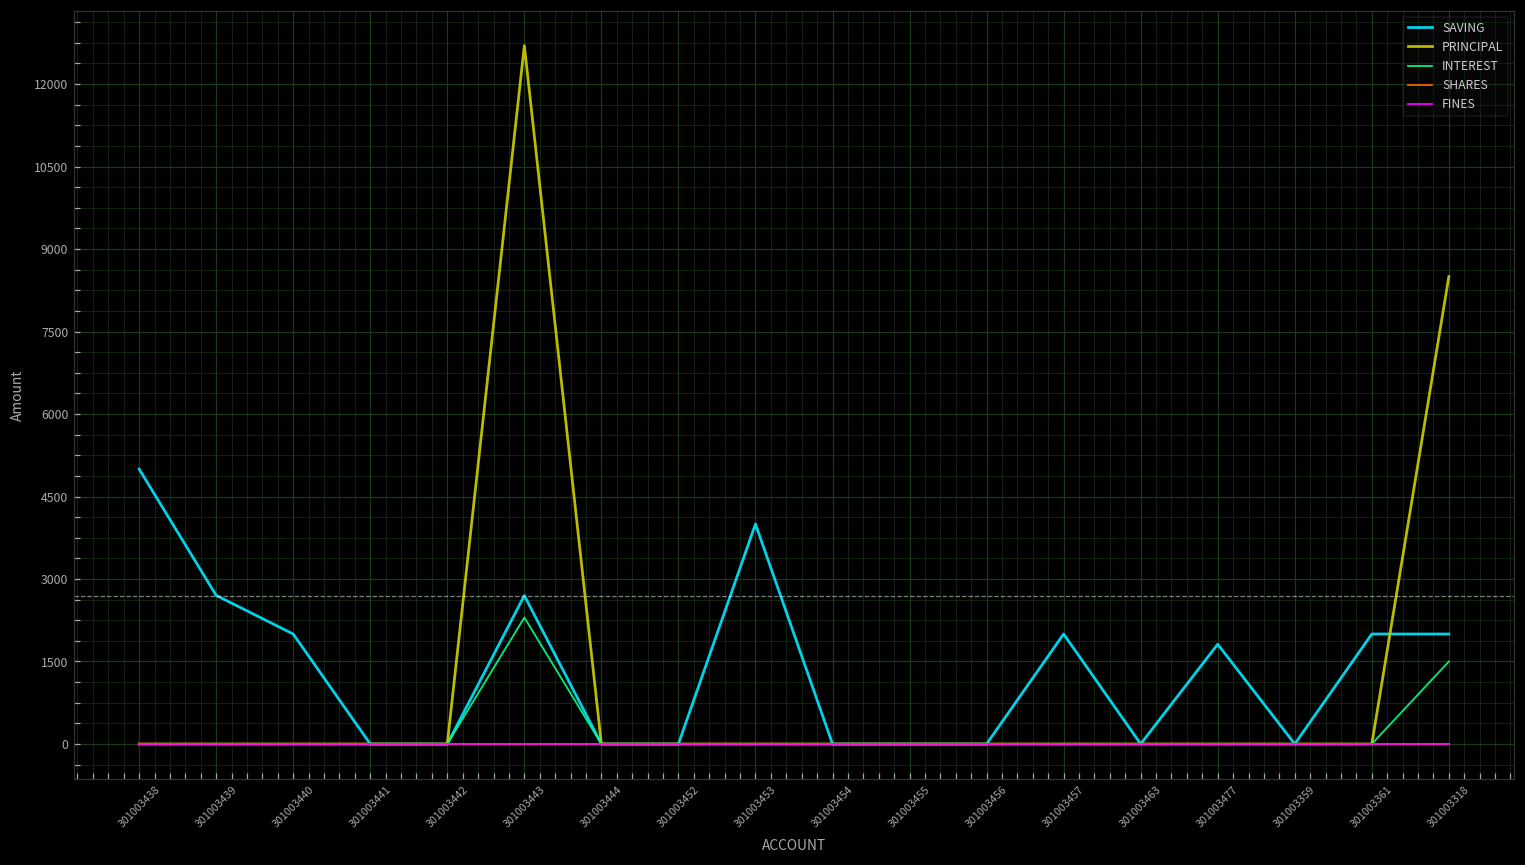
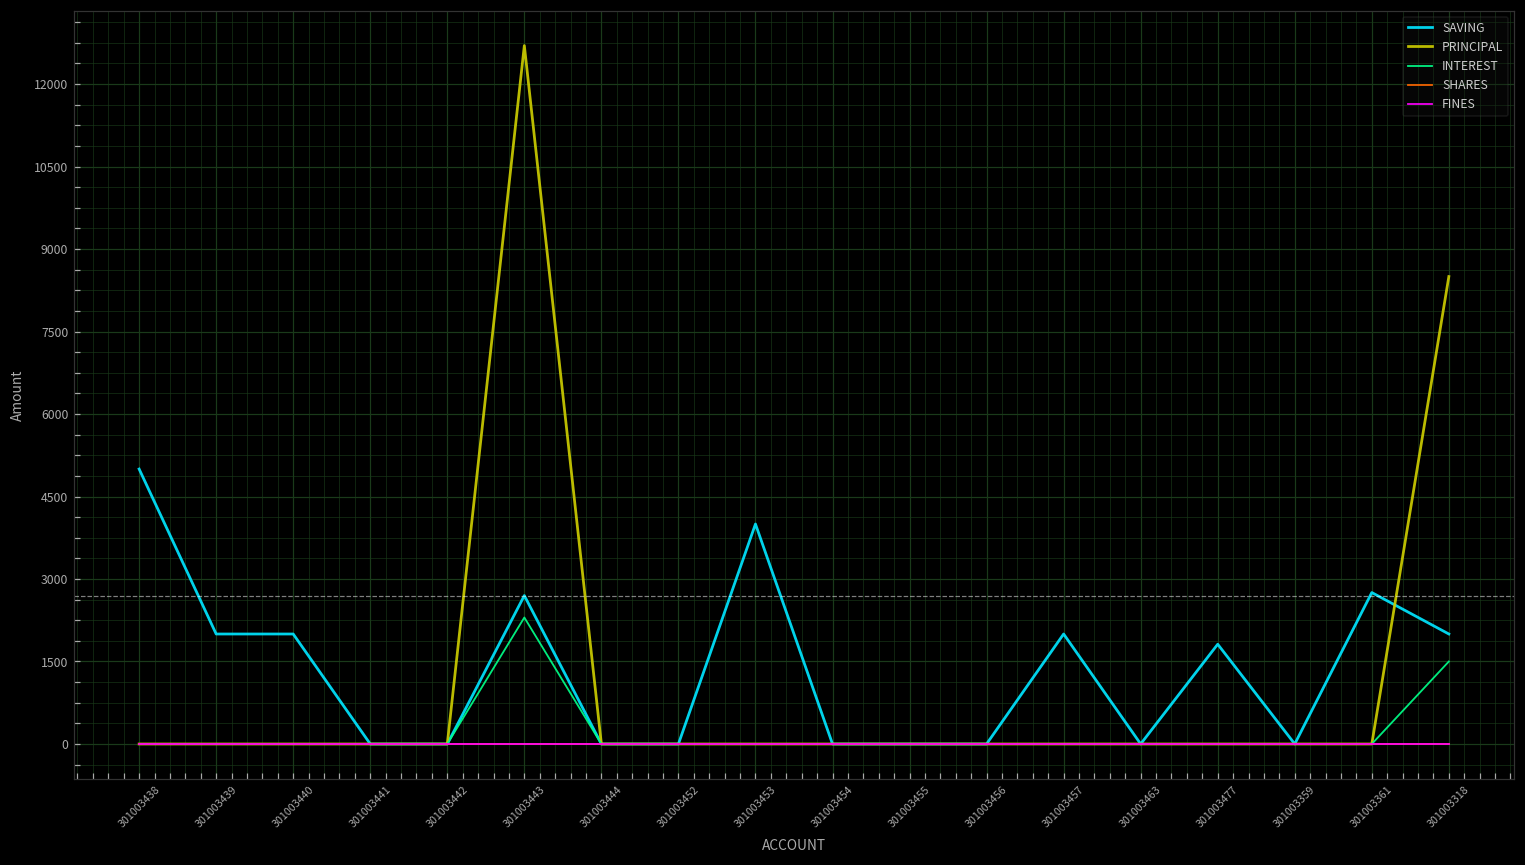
SAVING, 301003439: 2700 -> 2000
SAVING, 301003361: 2000 -> 2800
